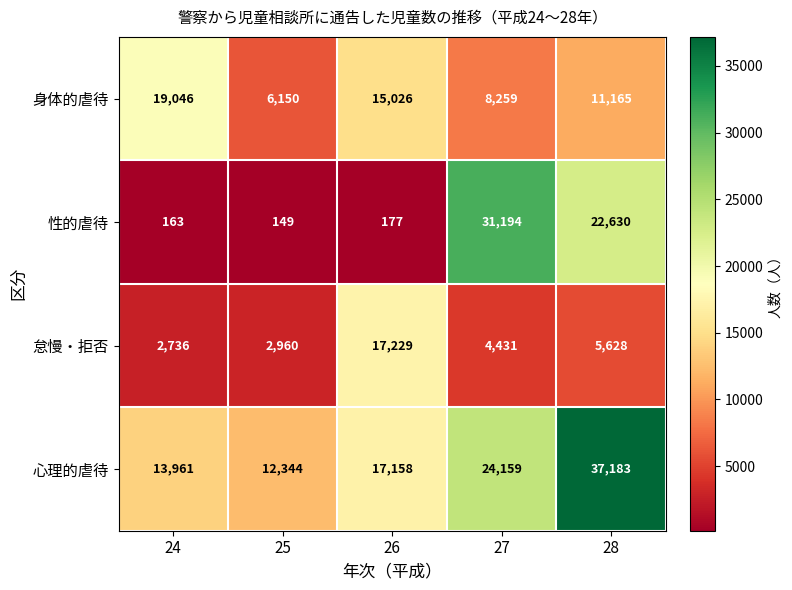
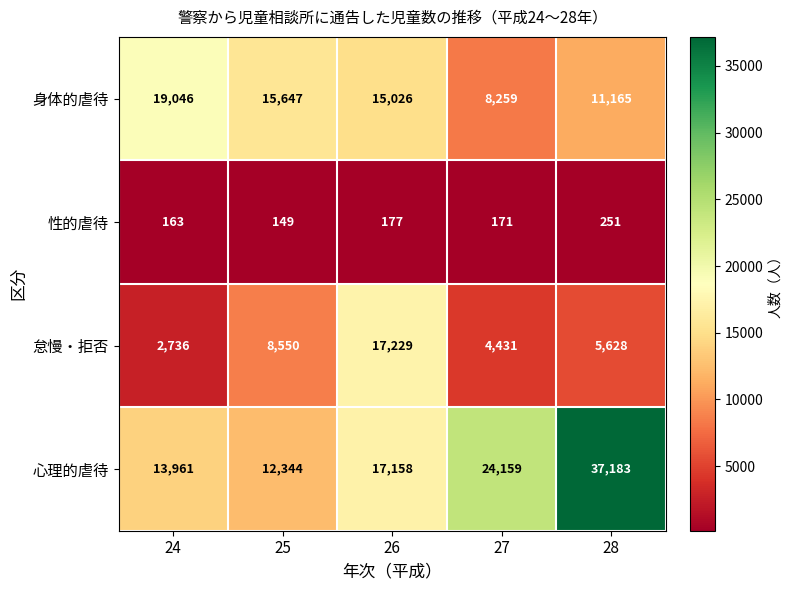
身体的虐待, 25: 6,150 -> 15,647
性的虐待, 27: 31,194 -> 171
性的虐待, 28: 22,630 -> 251
怠慢・拒否, 25: 2,960 -> 8,550
